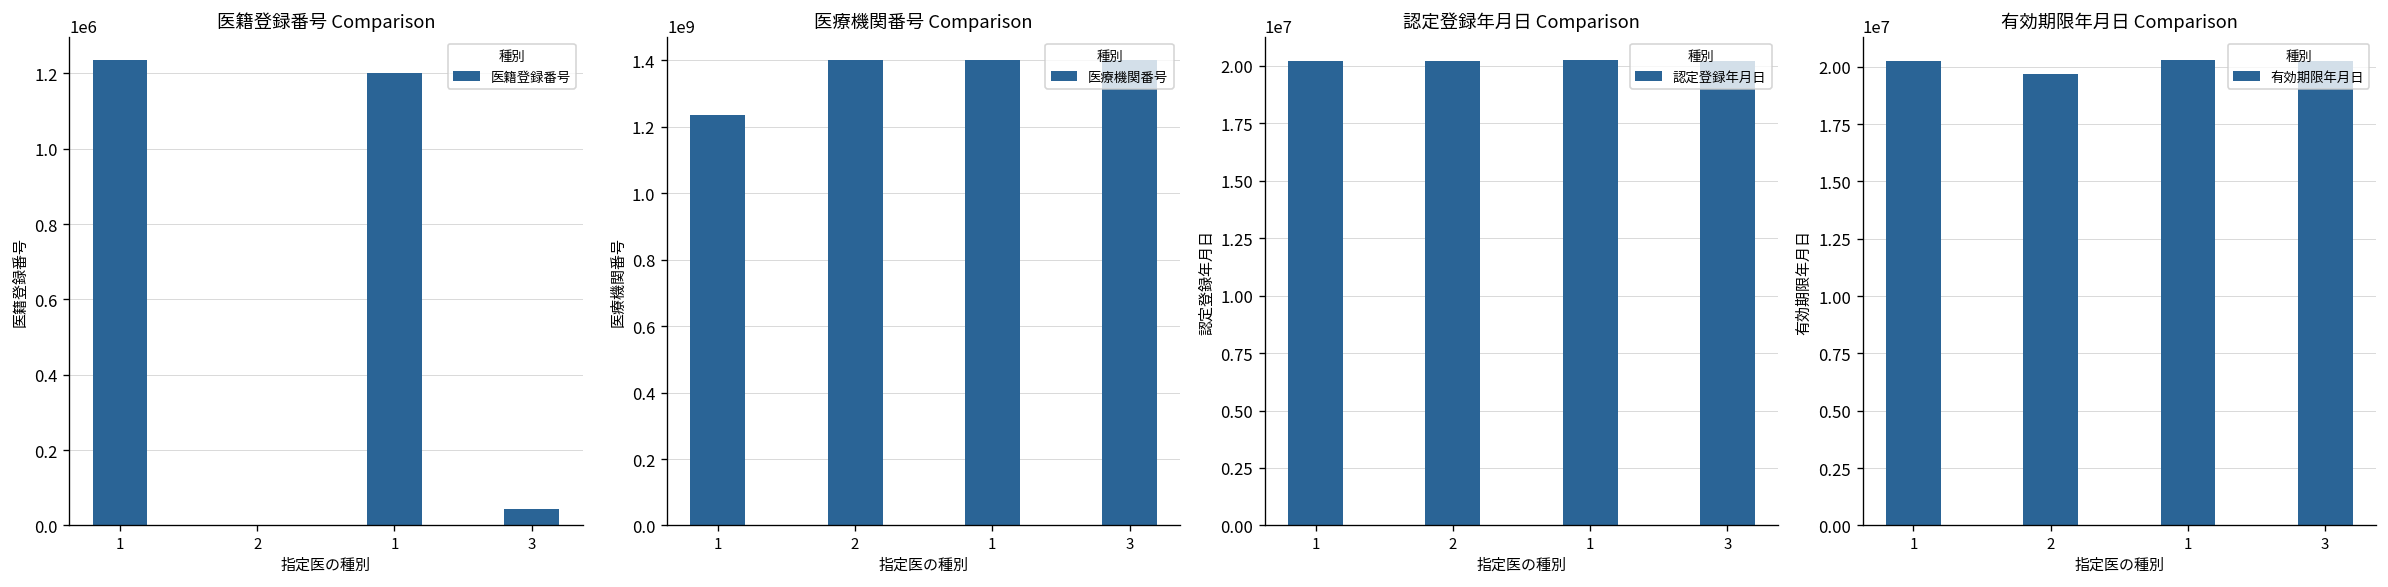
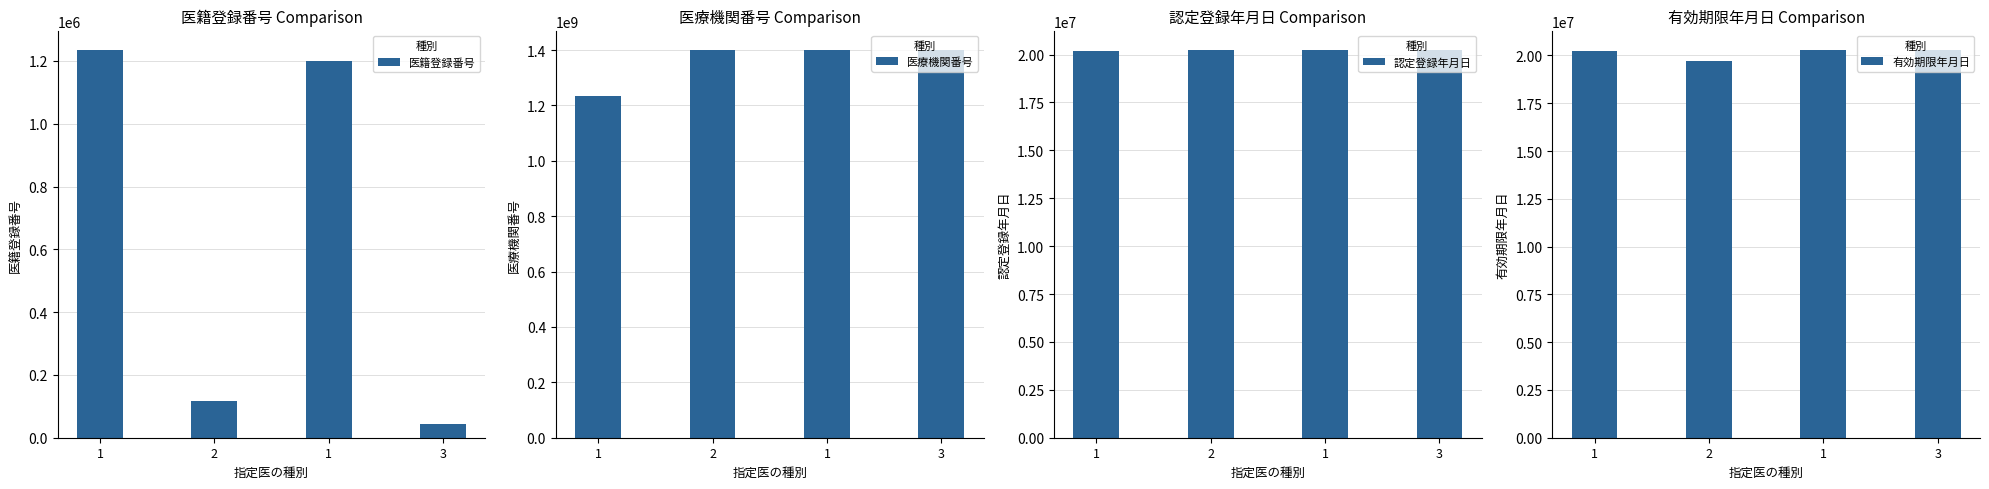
医籍登録番号 Comparison, 2: 0 -> 120000
